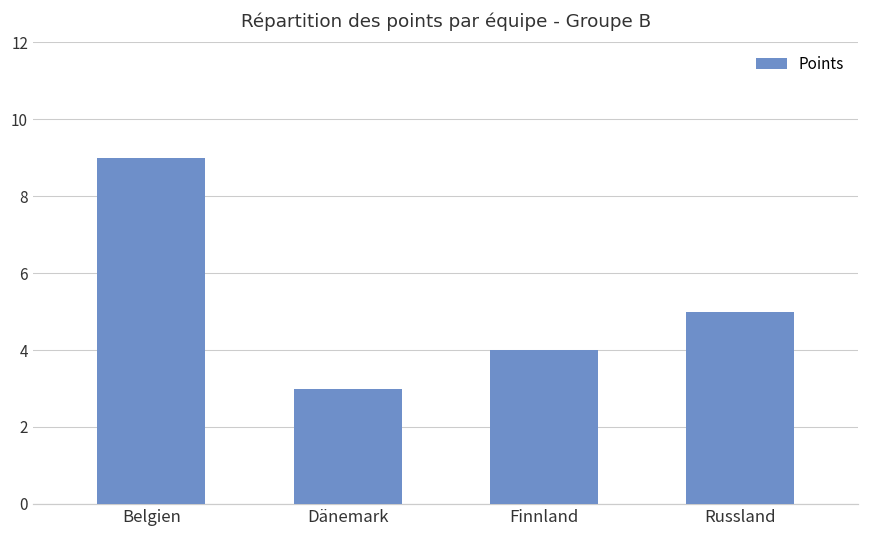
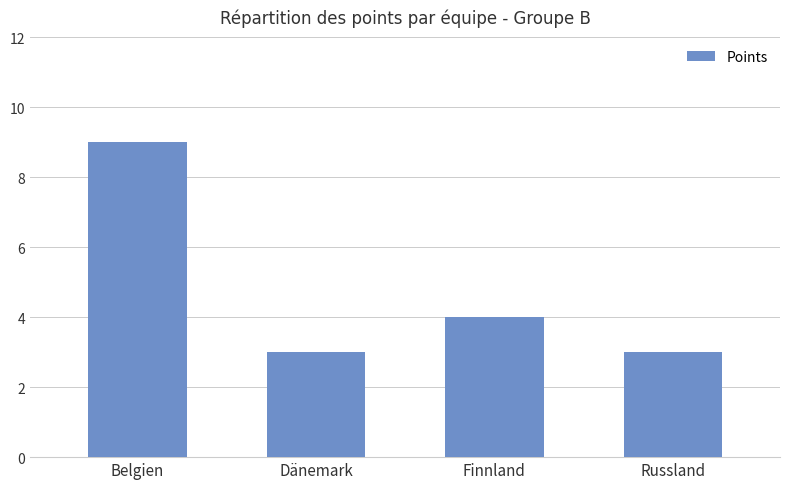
Russland: 5 -> 3
